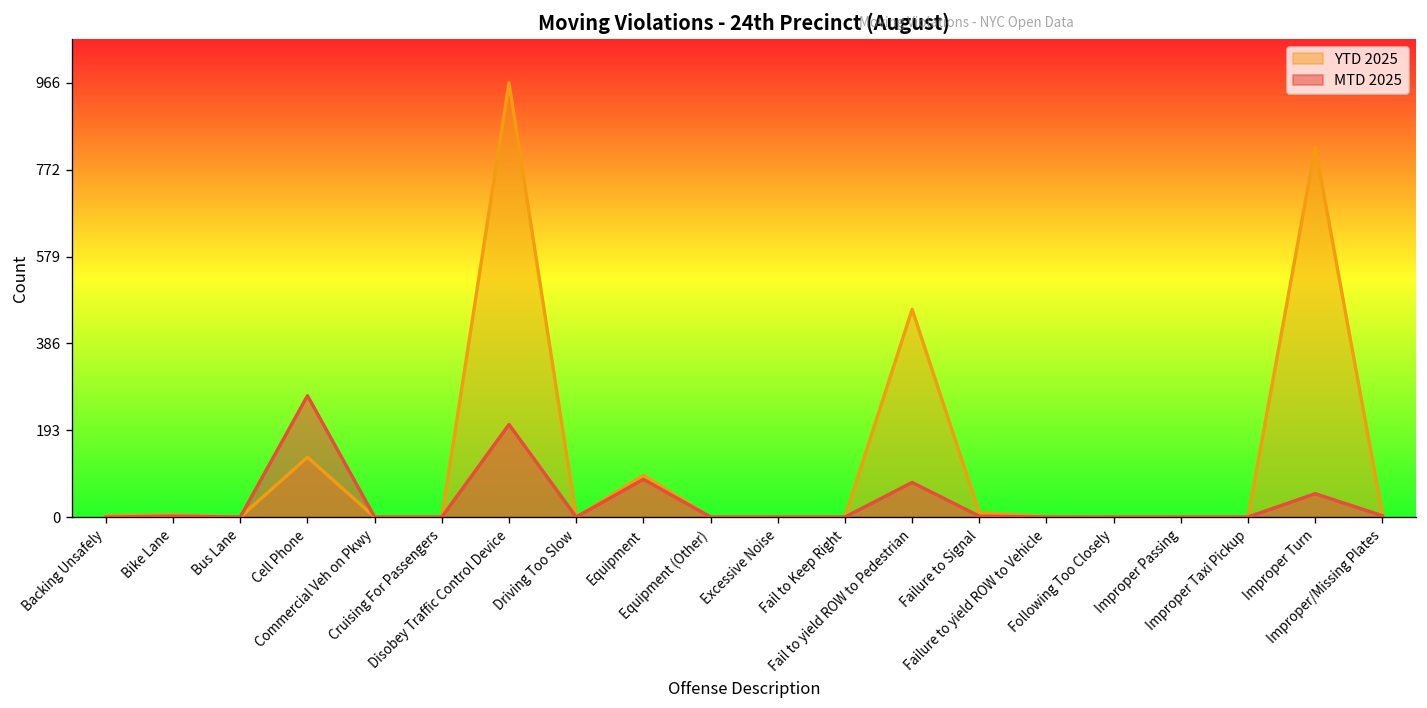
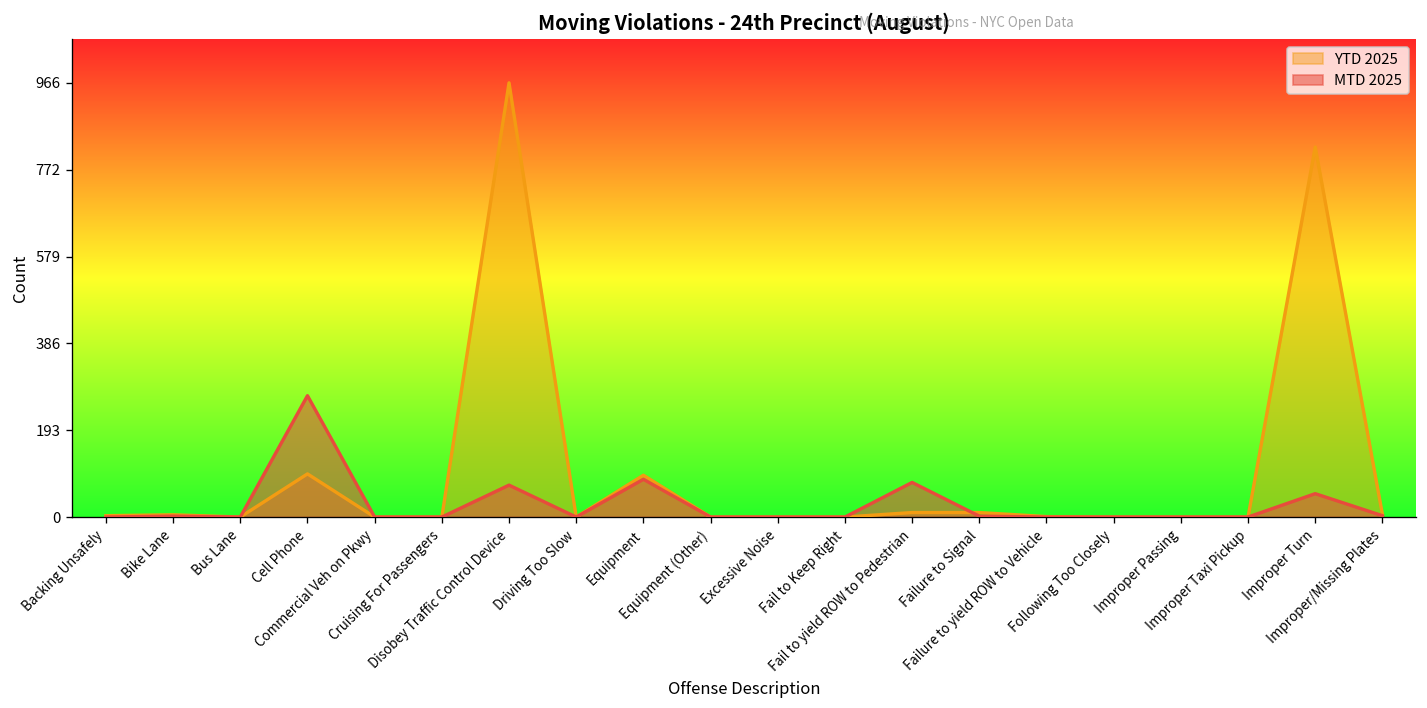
YTD 2025, Cell Phone: 130 -> 100
MTD 2025, Disobey Traffic Control Device: 210 -> 70
YTD 2025, Fail to yield ROW to Pedestrian: 460 -> 10
